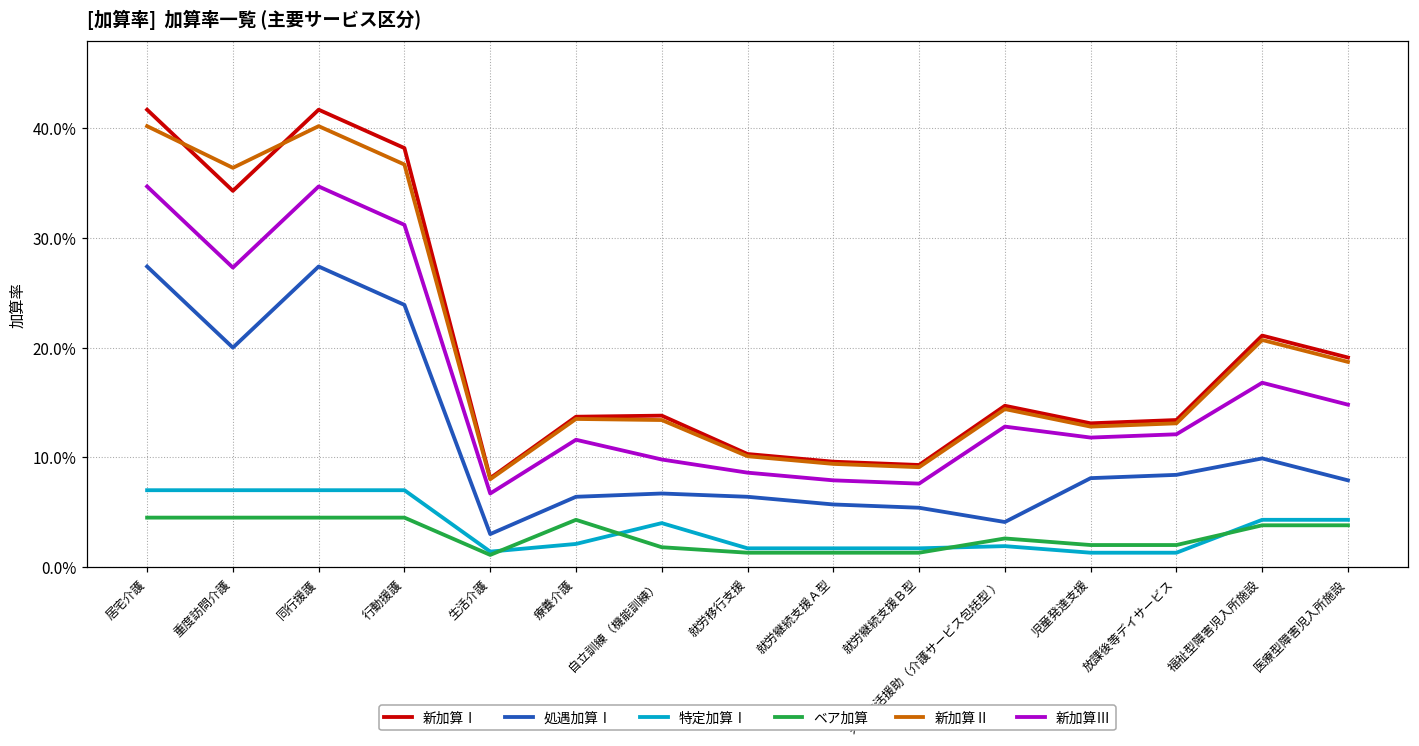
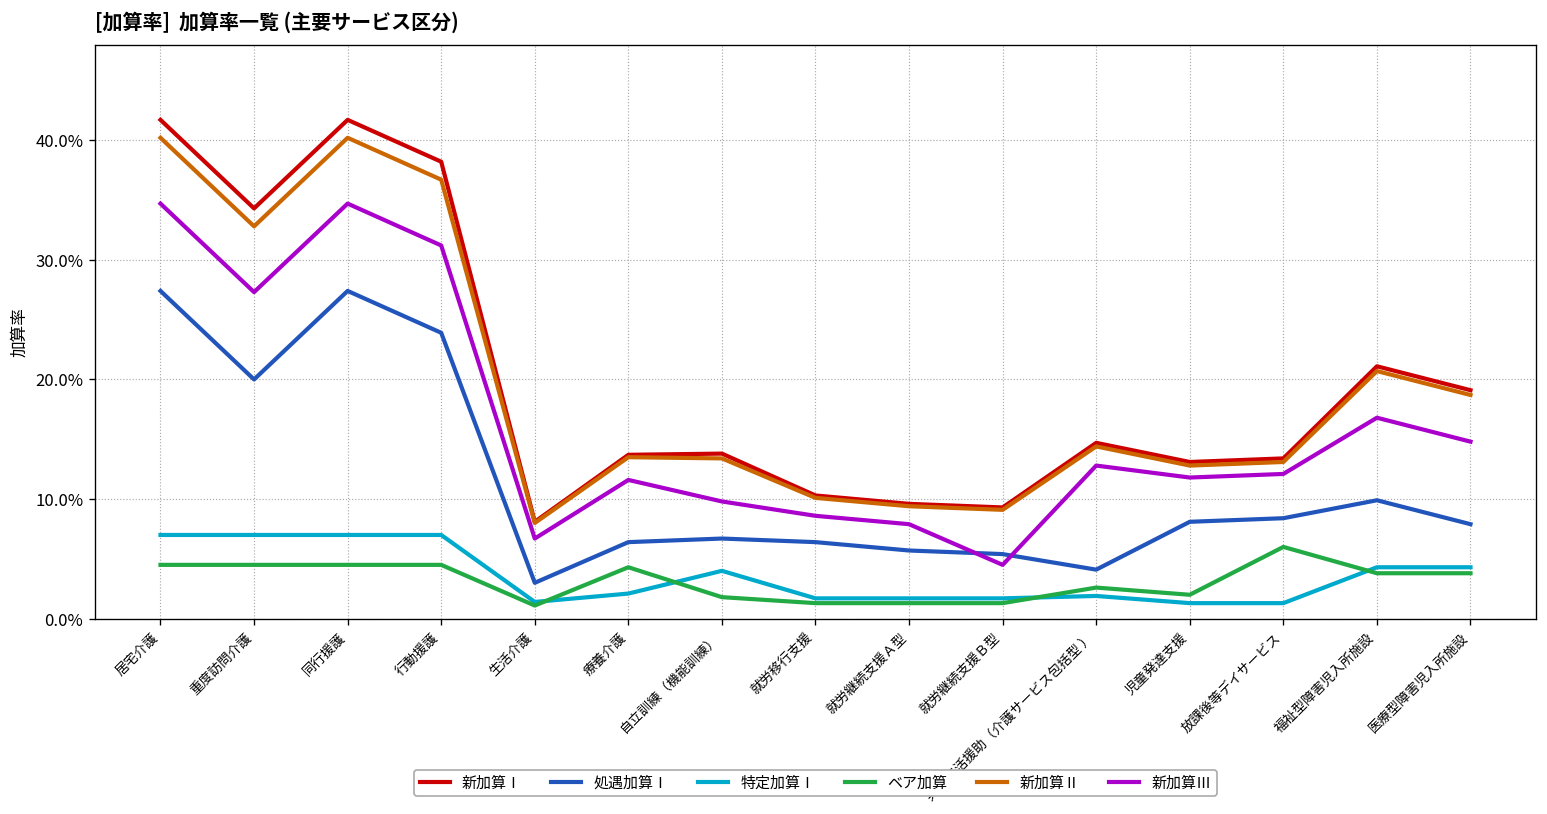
新加算Ⅱ, 重度訪問介護: 36% -> 33%
新加算Ⅲ, 就労継続支援Ｂ型: 8% -> 5%
ベア加算, 放課後等デイサービス: 2% -> 6%
